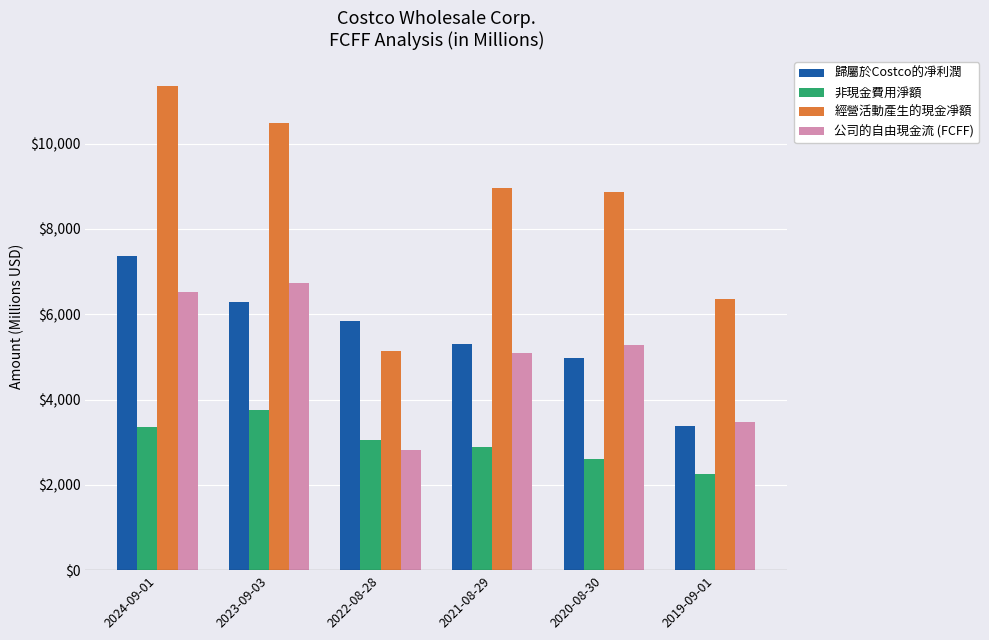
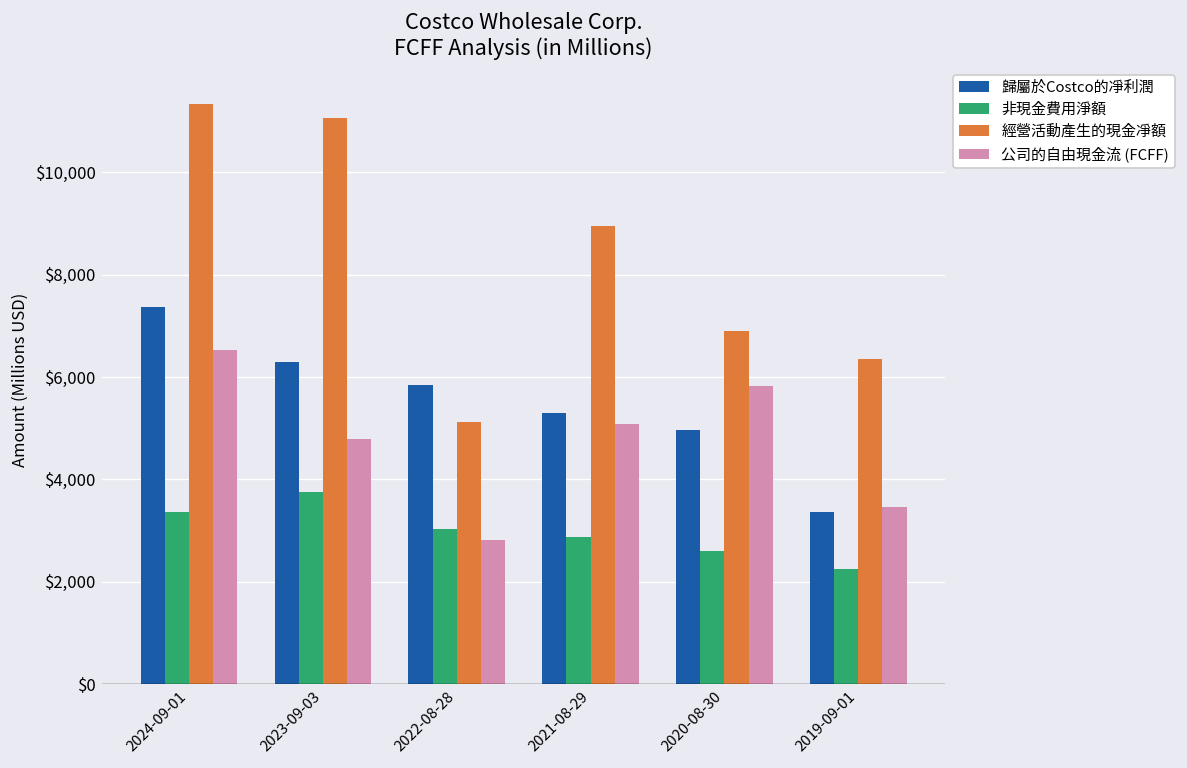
經營活動產生的現金凈額, 2023-09-03: $10,500 -> $11,100
公司的自由現金流 (FCFF), 2023-09-03: $6,700 -> $4,800
經營活動產生的現金凈額, 2020-08-30: $8,900 -> $6,900
公司的自由現金流 (FCFF), 2020-08-30: $5,300 -> $5,800
